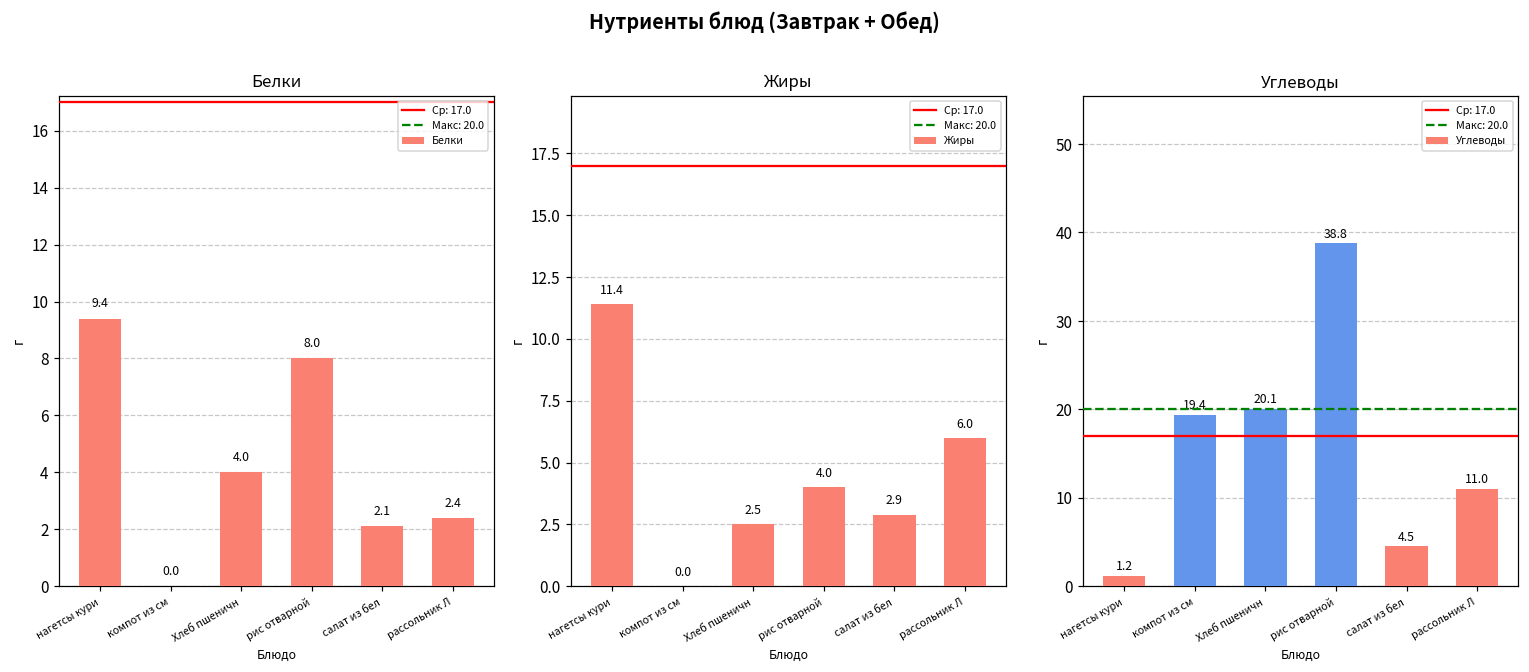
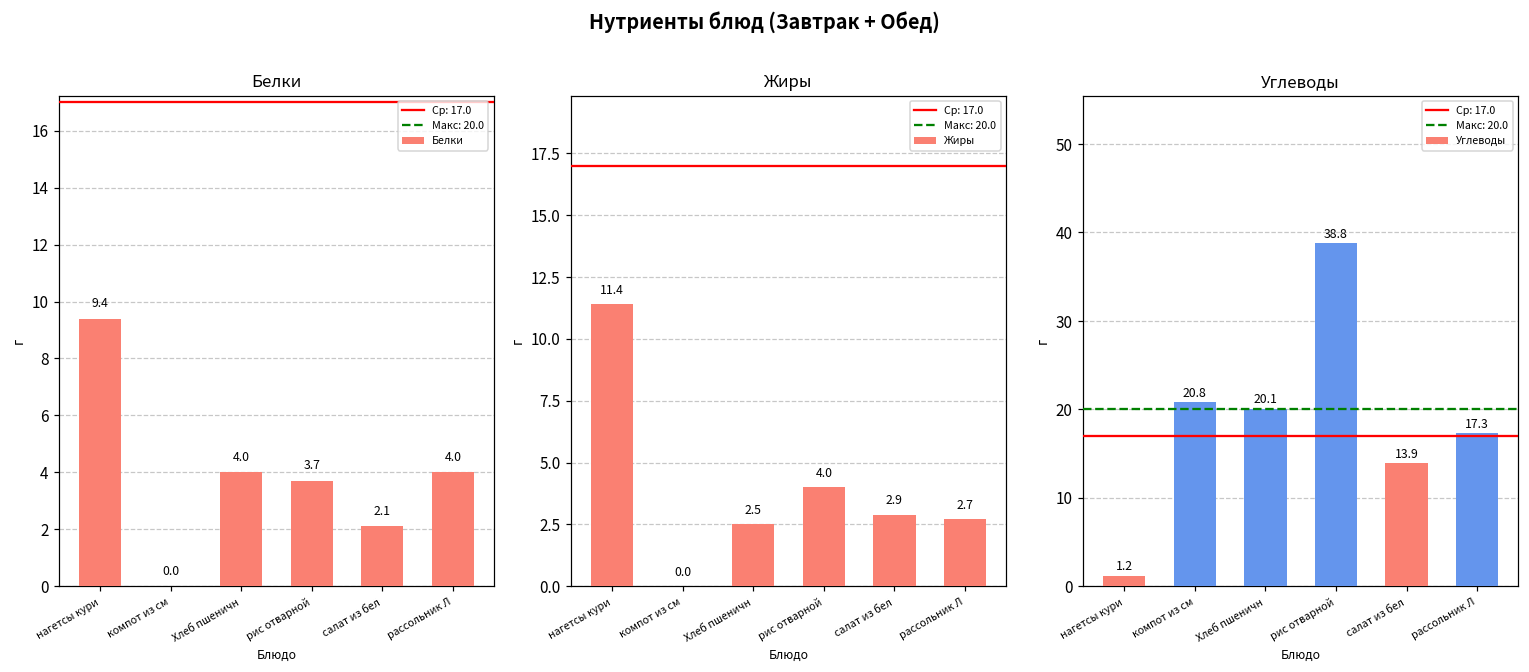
Белки, рис отварной: 8.0 -> 3.7
Белки, рассольник Л: 2.4 -> 4.0
Жиры, рассольник Л: 6.0 -> 2.7
Углеводы, компот из см: 19.4 -> 20.8
Углеводы, салат из бел: 4.5 -> 13.9
Углеводы, рассольник Л: 11.0 -> 17.3
